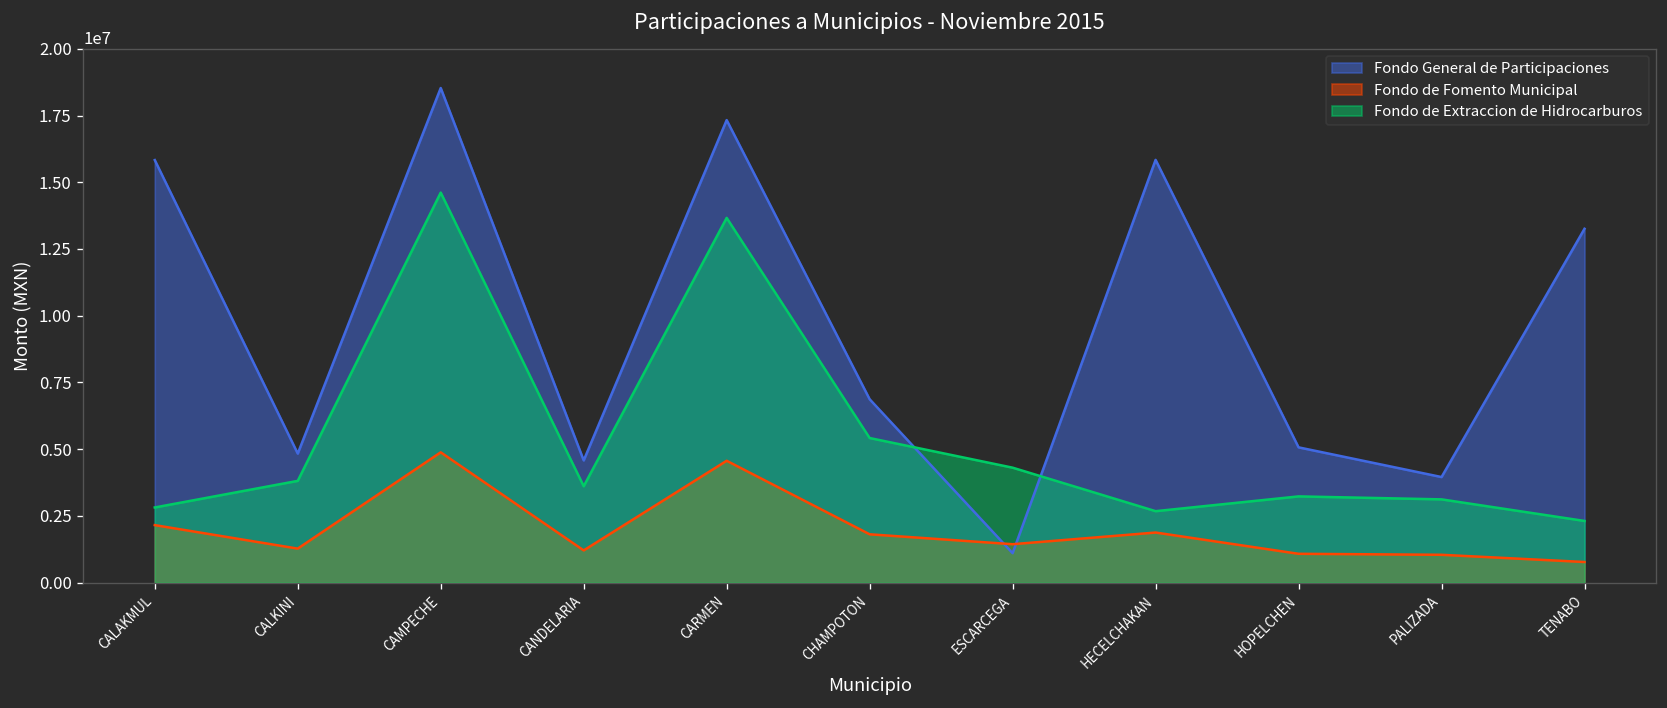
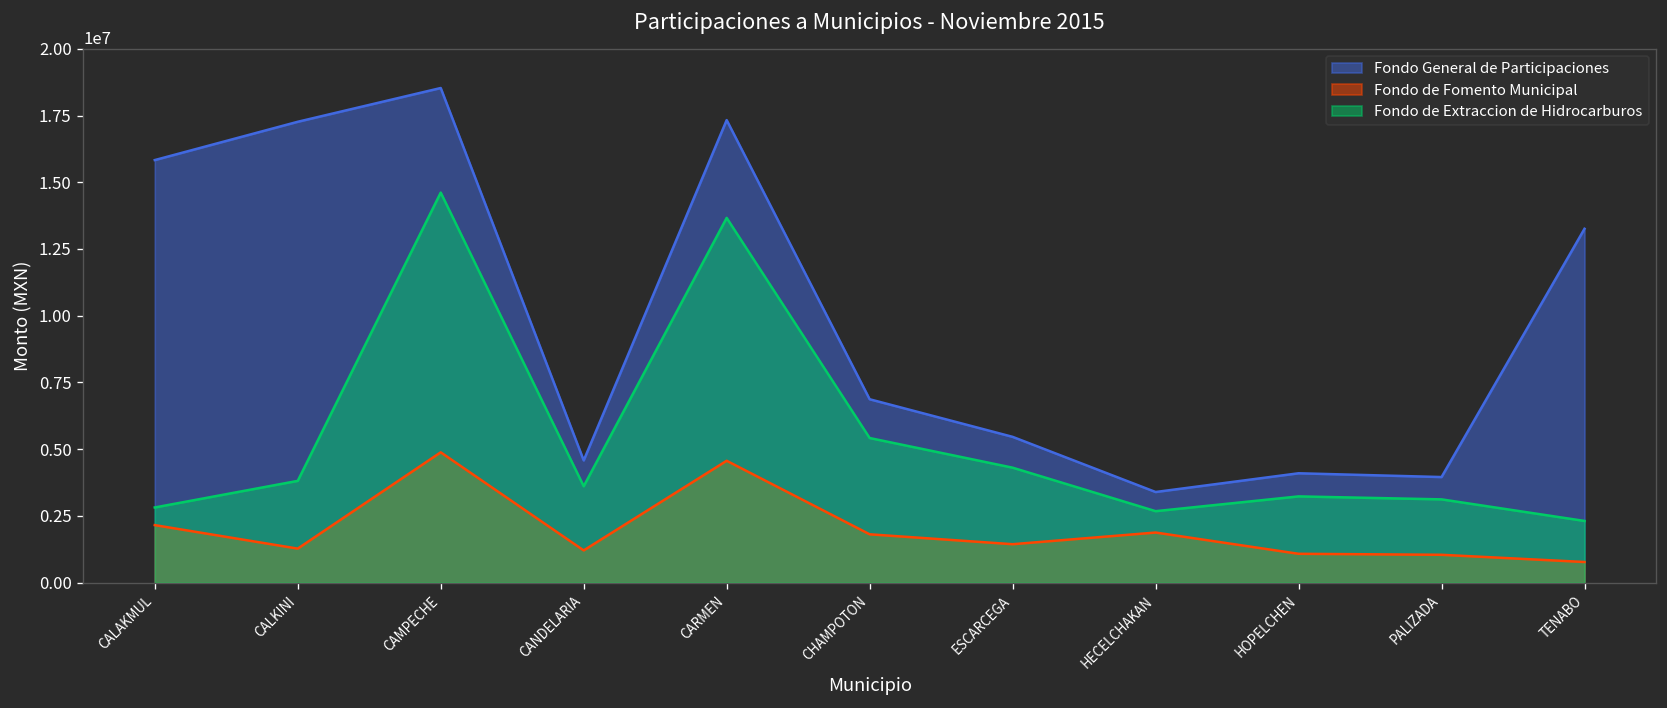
Fondo General de Participaciones, CALKINI: 4800000 -> 17300000
Fondo General de Participaciones, ESCARCEGA: 1100000 -> 5500000
Fondo General de Participaciones, HECELCHAKAN: 15800000 -> 3400000
Fondo General de Participaciones, HOPELCHEN: 5100000 -> 4100000
